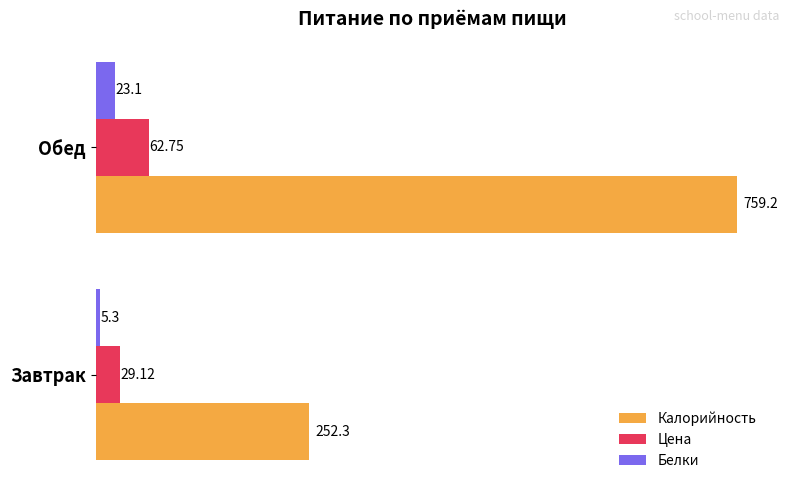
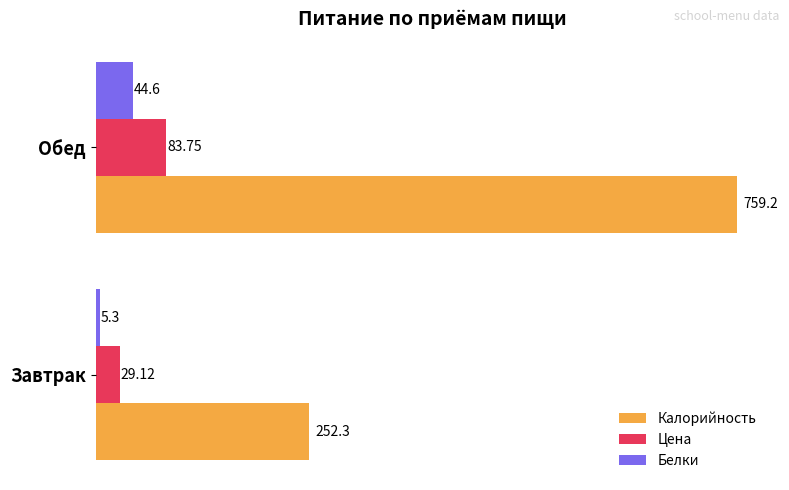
Белки, Обед: 23.1 -> 44.6
Цена, Обед: 62.75 -> 83.75
